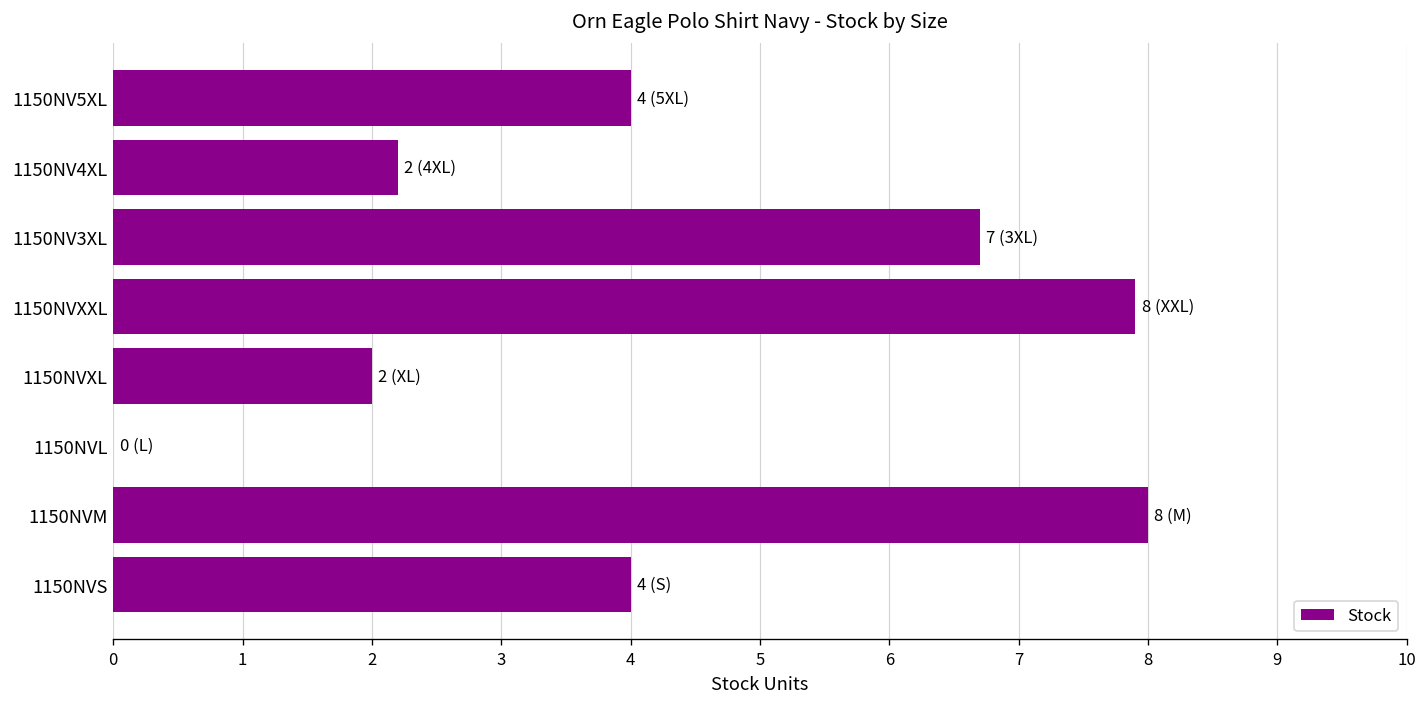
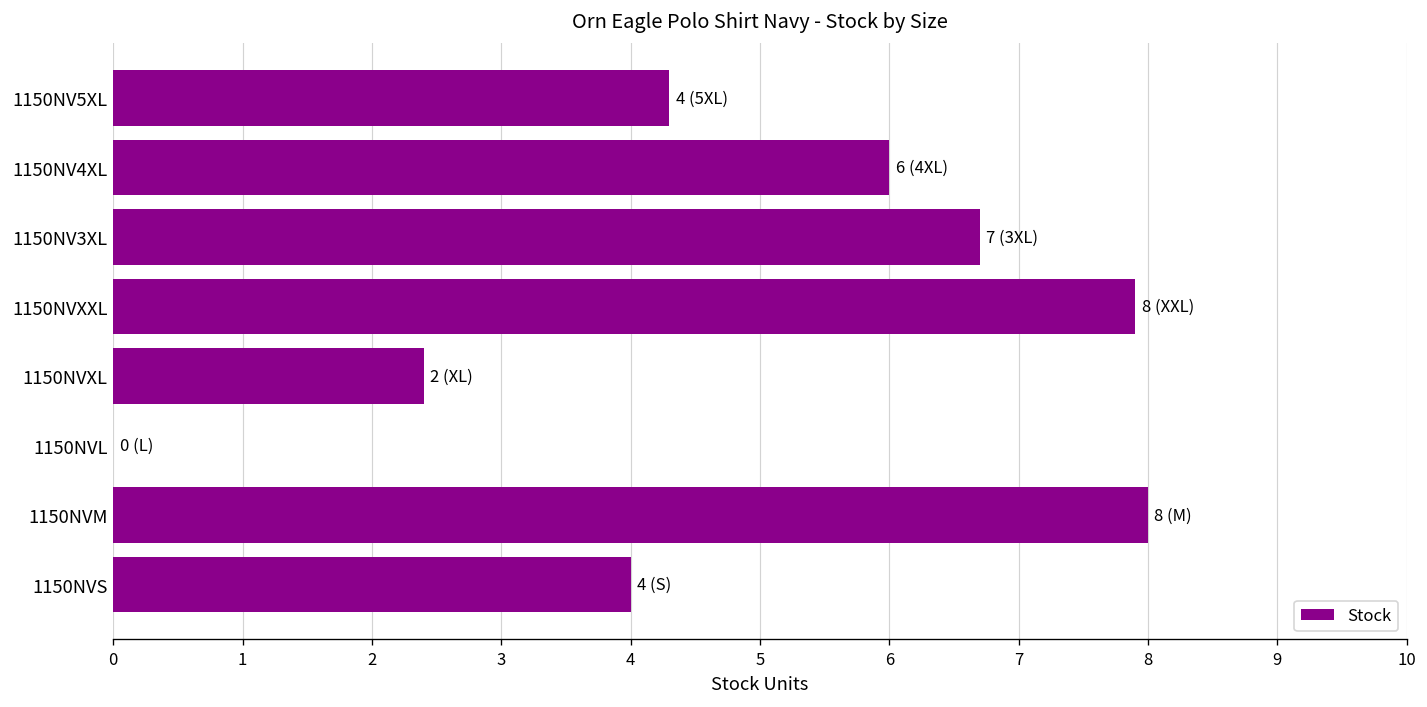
1150NV5XL: 4.0 -> 4.3
1150NV4XL: 2 -> 6
1150NVXL: 2.0 -> 2.4
